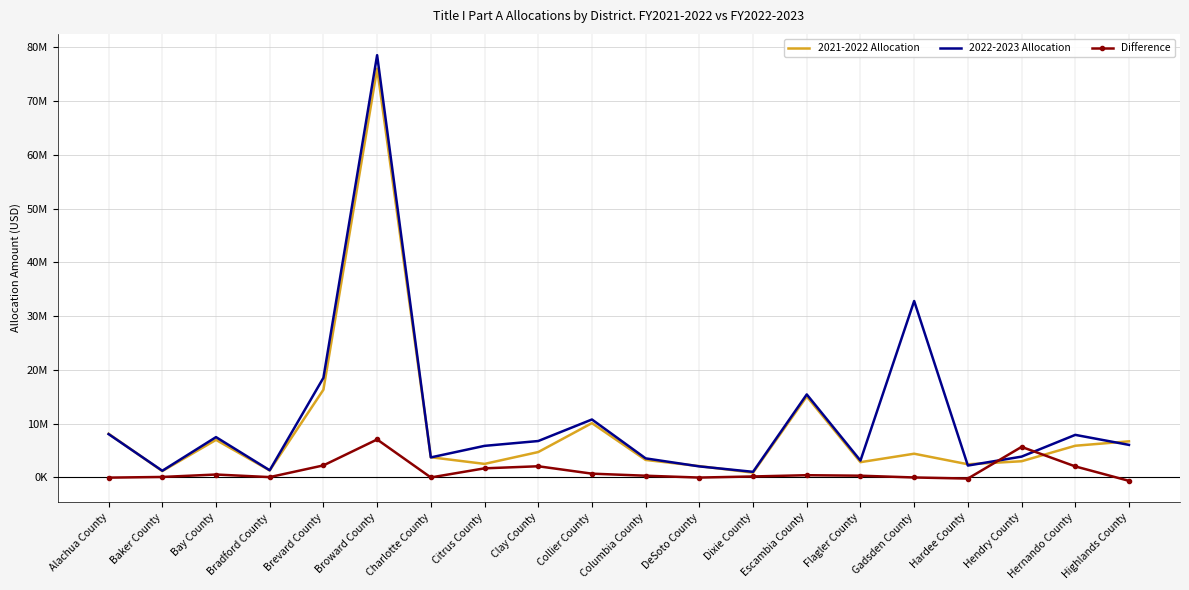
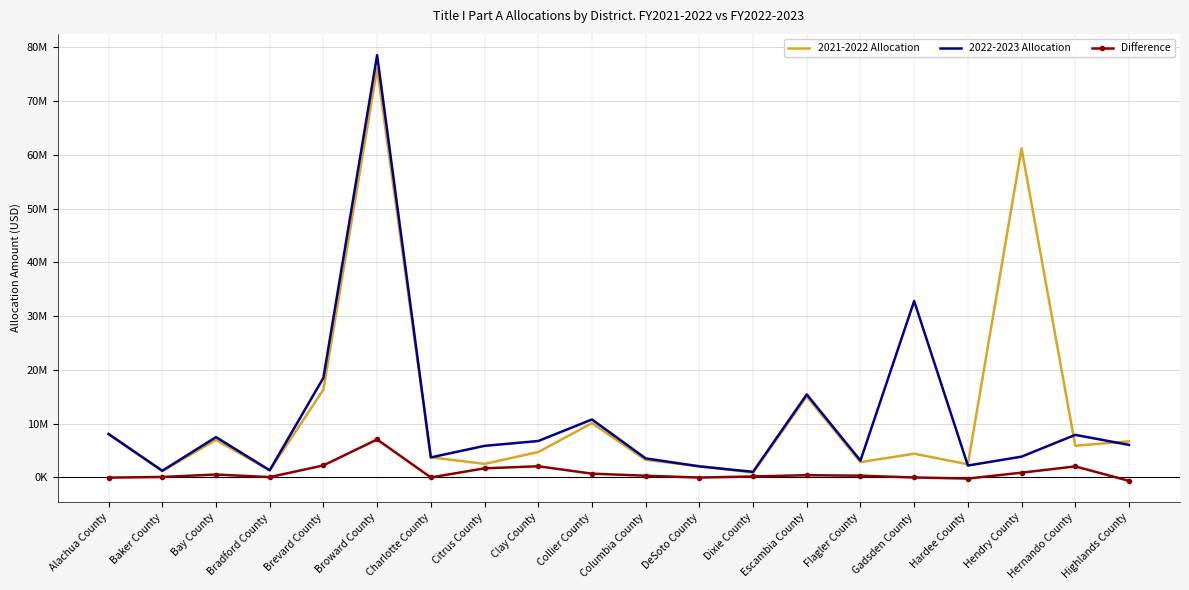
2021-2022 Allocation, Hendry County: 3000000 -> 61000000
Difference, Hendry County: 6000000 -> 1000000
